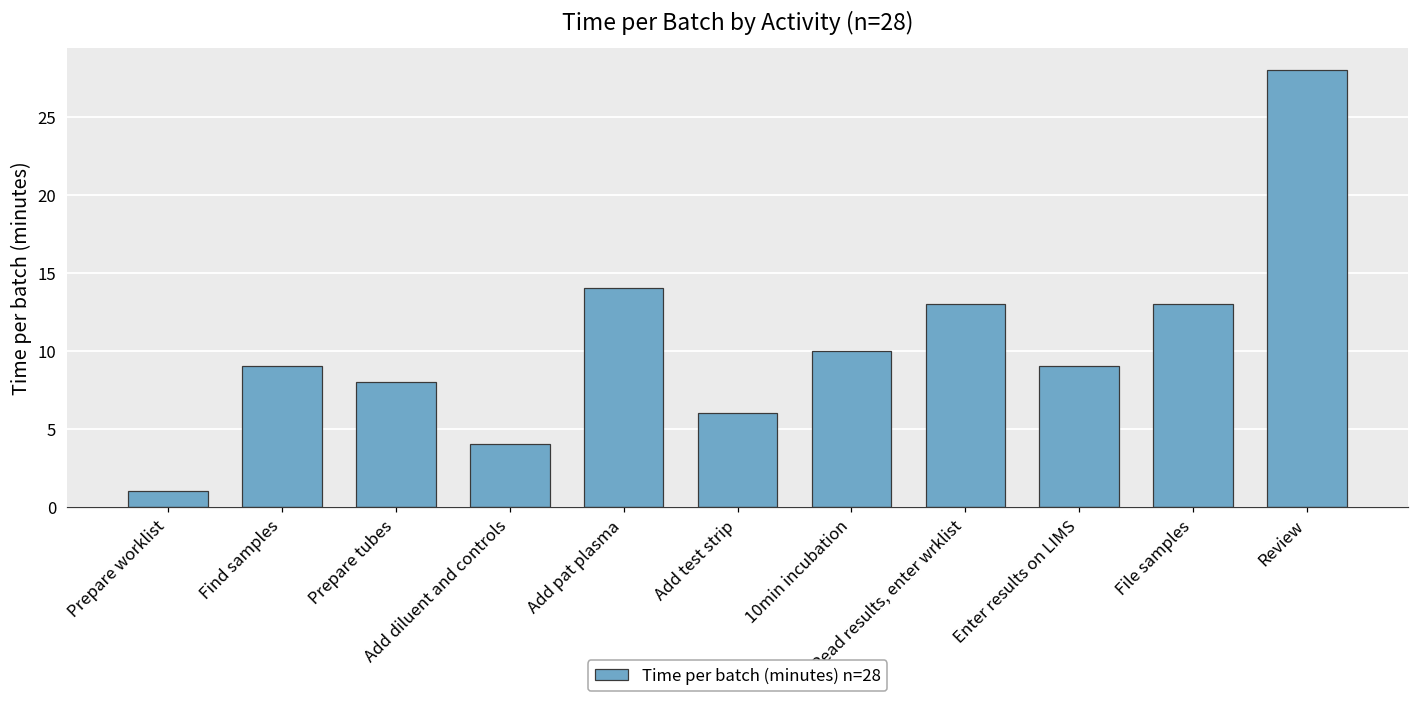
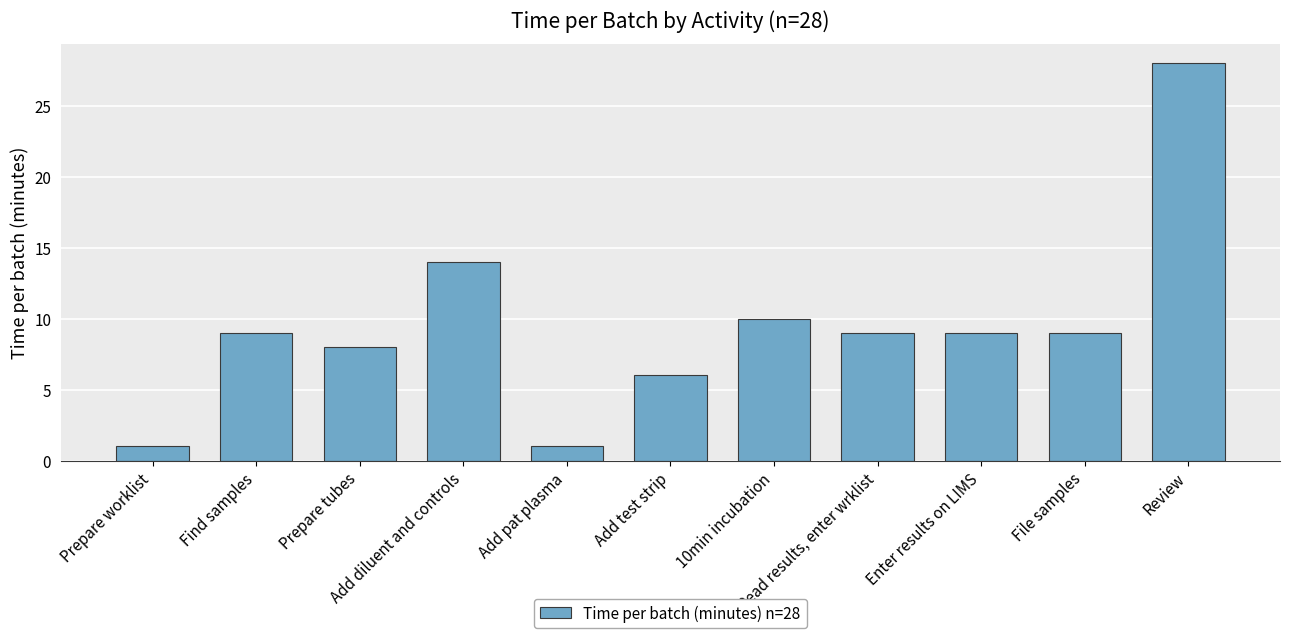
Add diluent and controls: 4 -> 14
Add pat plasma: 14 -> 1
Read results, enter wrklist: 13 -> 9
File samples: 13 -> 9
